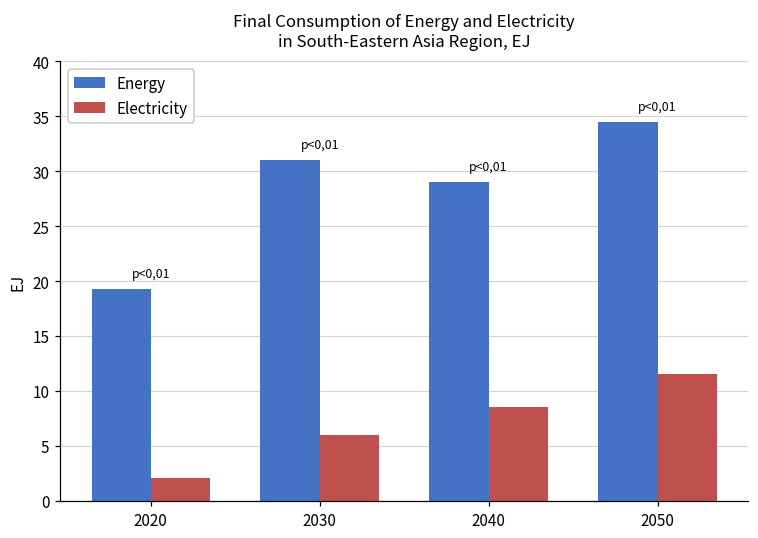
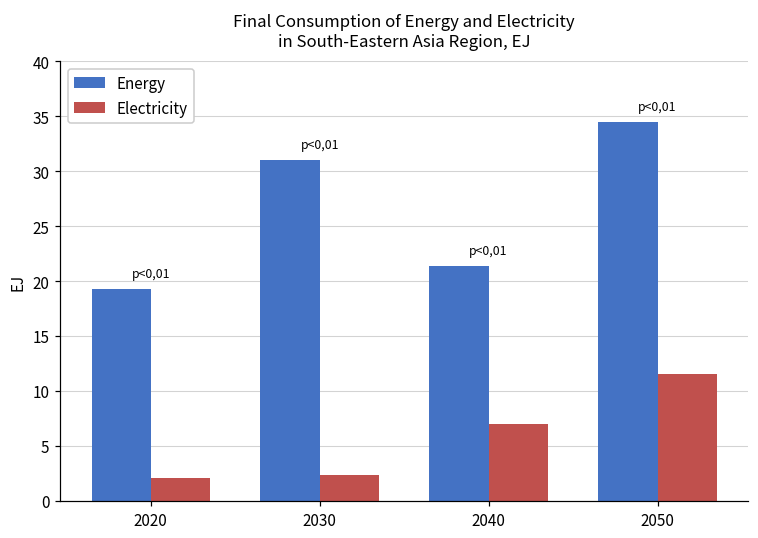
Electricity, 2030: 6 -> 2
Energy, 2040: 29 -> 21
Electricity, 2040: 9 -> 7
